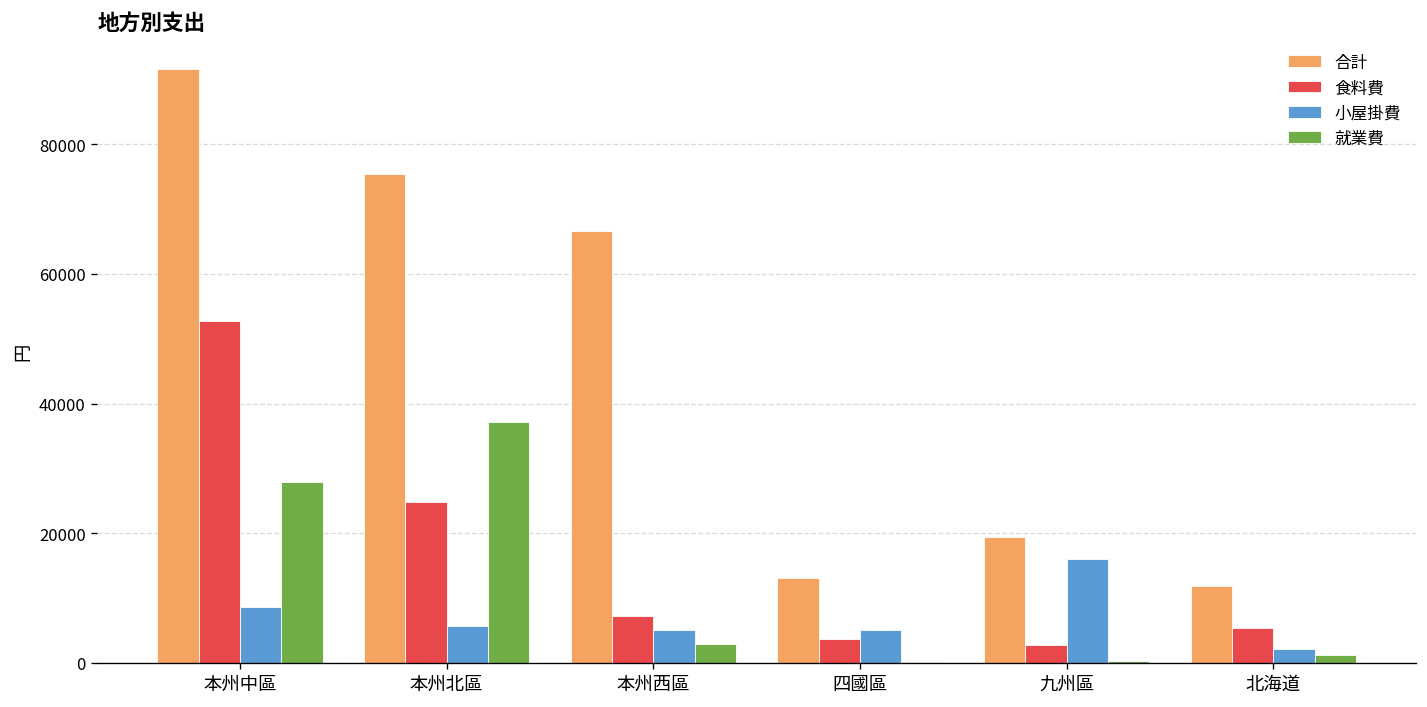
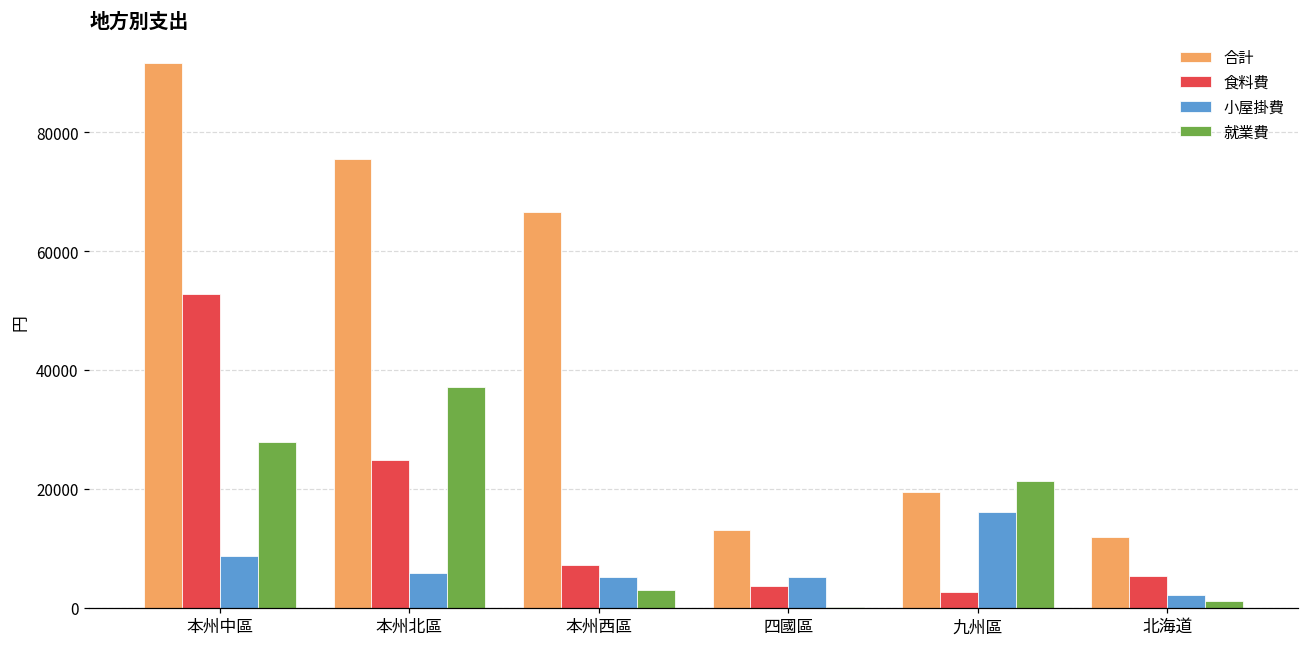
就業費, 九州區: 0 -> 21000
